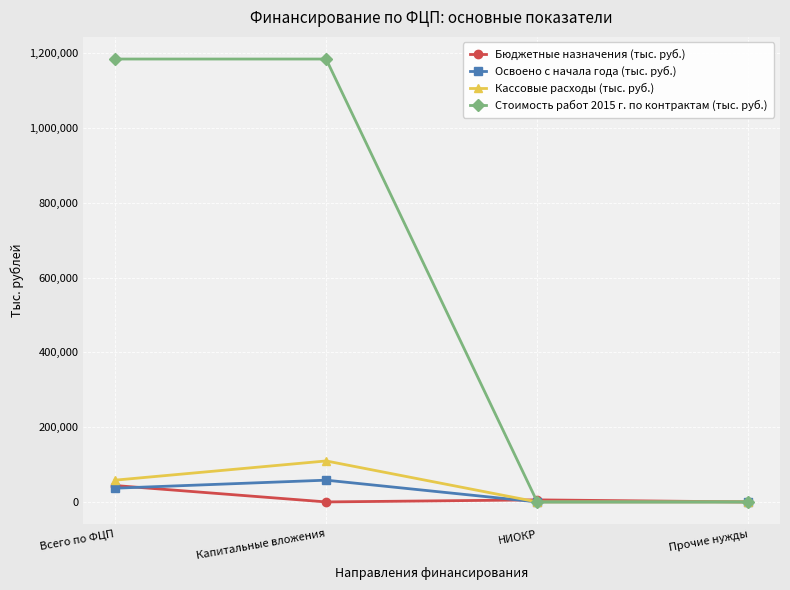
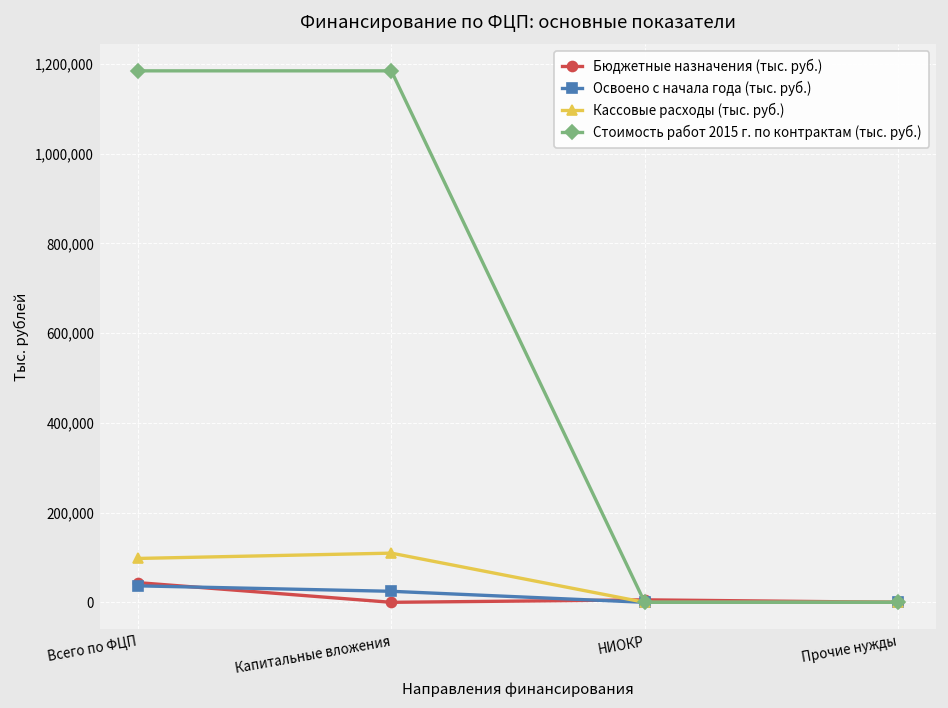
Кассовые расходы (тыс. руб.), Всего по ФЦП: 60,000 -> 100,000
Освоено с начала года (тыс. руб.), Капитальные вложения: 60,000 -> 20,000
